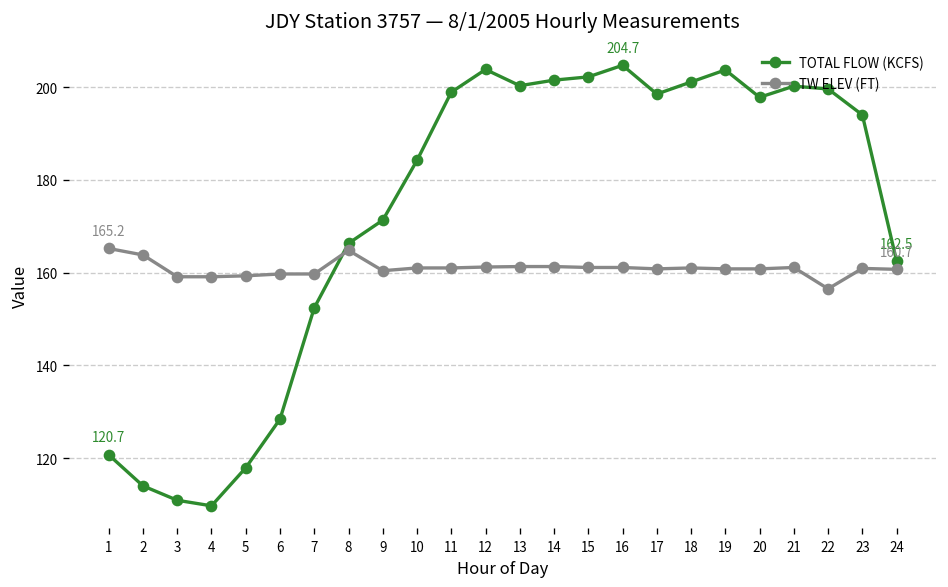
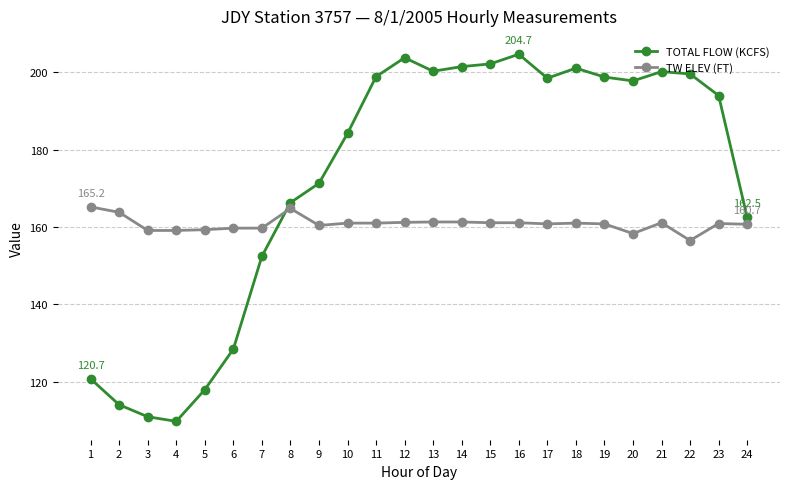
TOTAL FLOW (KCFS), 19: 204 -> 199
TW ELEV (FT), 20: 161 -> 158
